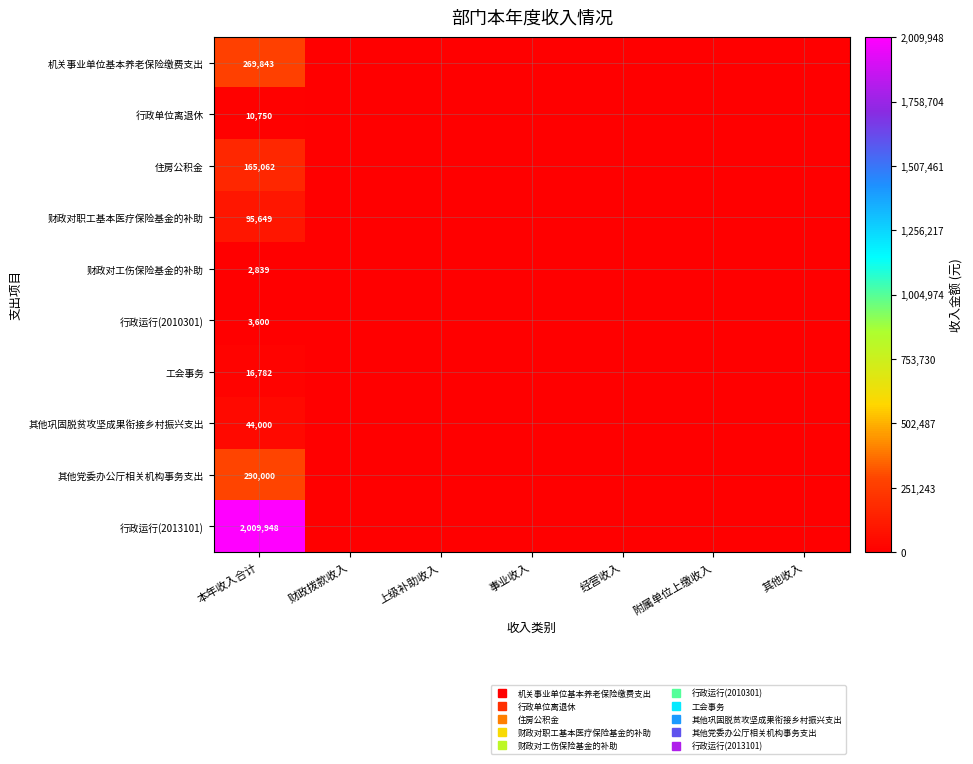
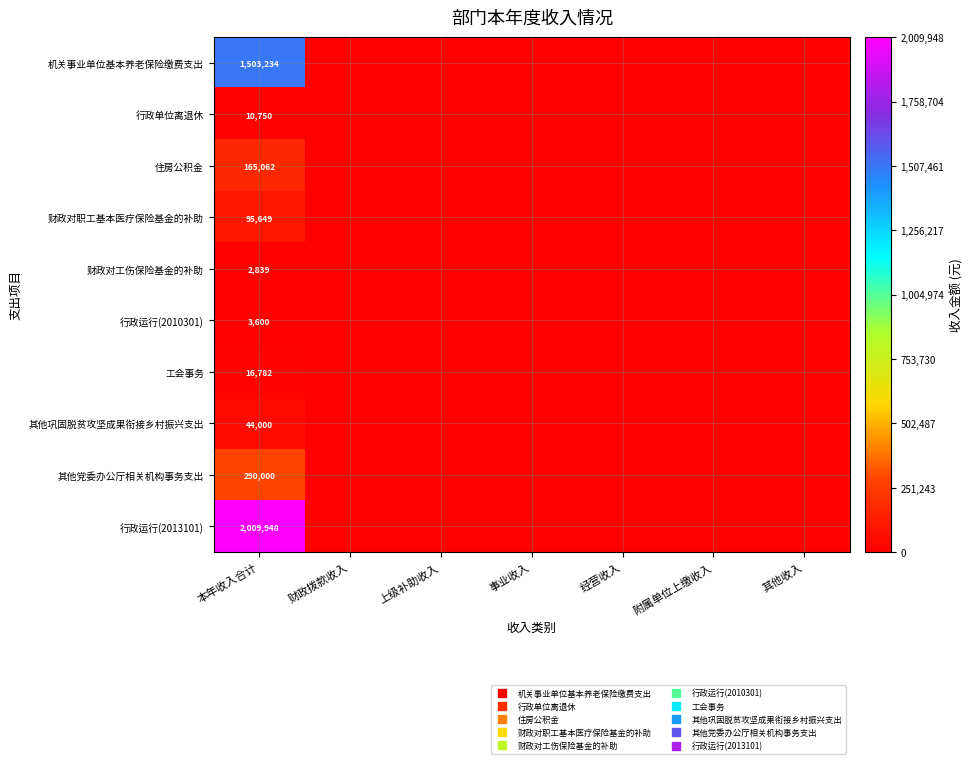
机关事业单位基本养老保险缴费支出, 本年收入合计: 269,843 -> 1,503,234
